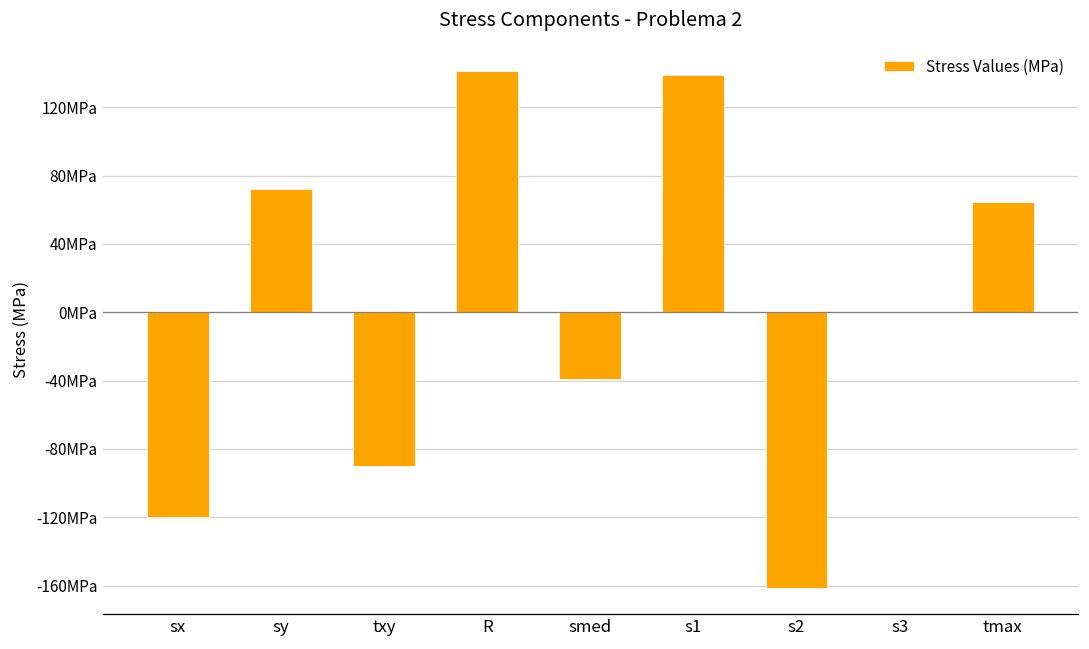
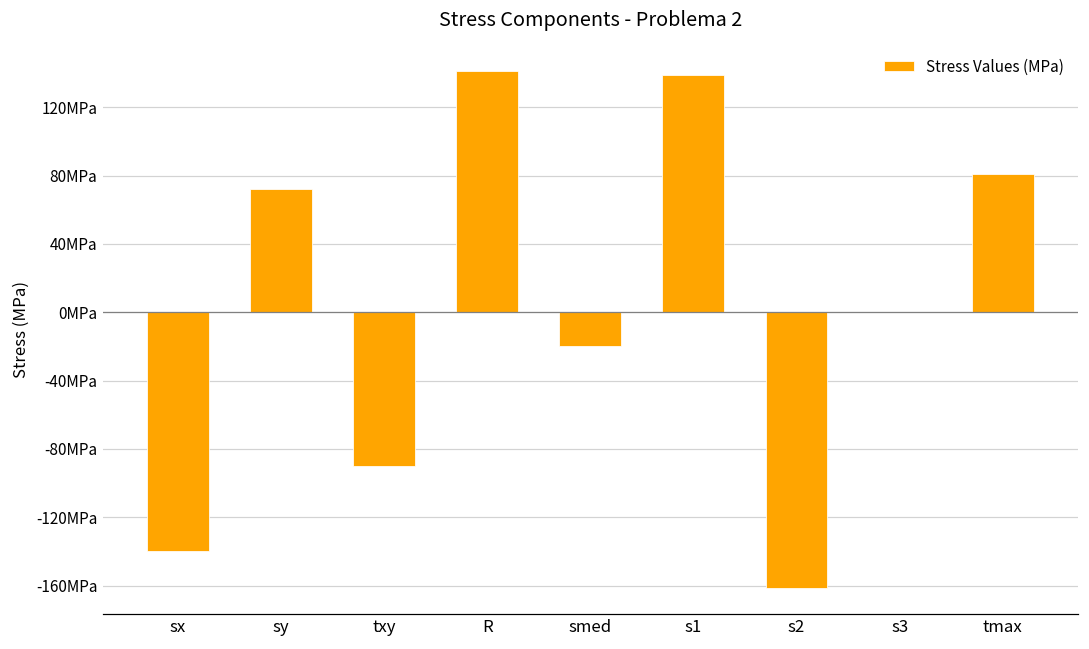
sx: -120MPa -> -140MPa
smed: -39MPa -> -20MPa
tmax: 64MPa -> 81MPa
